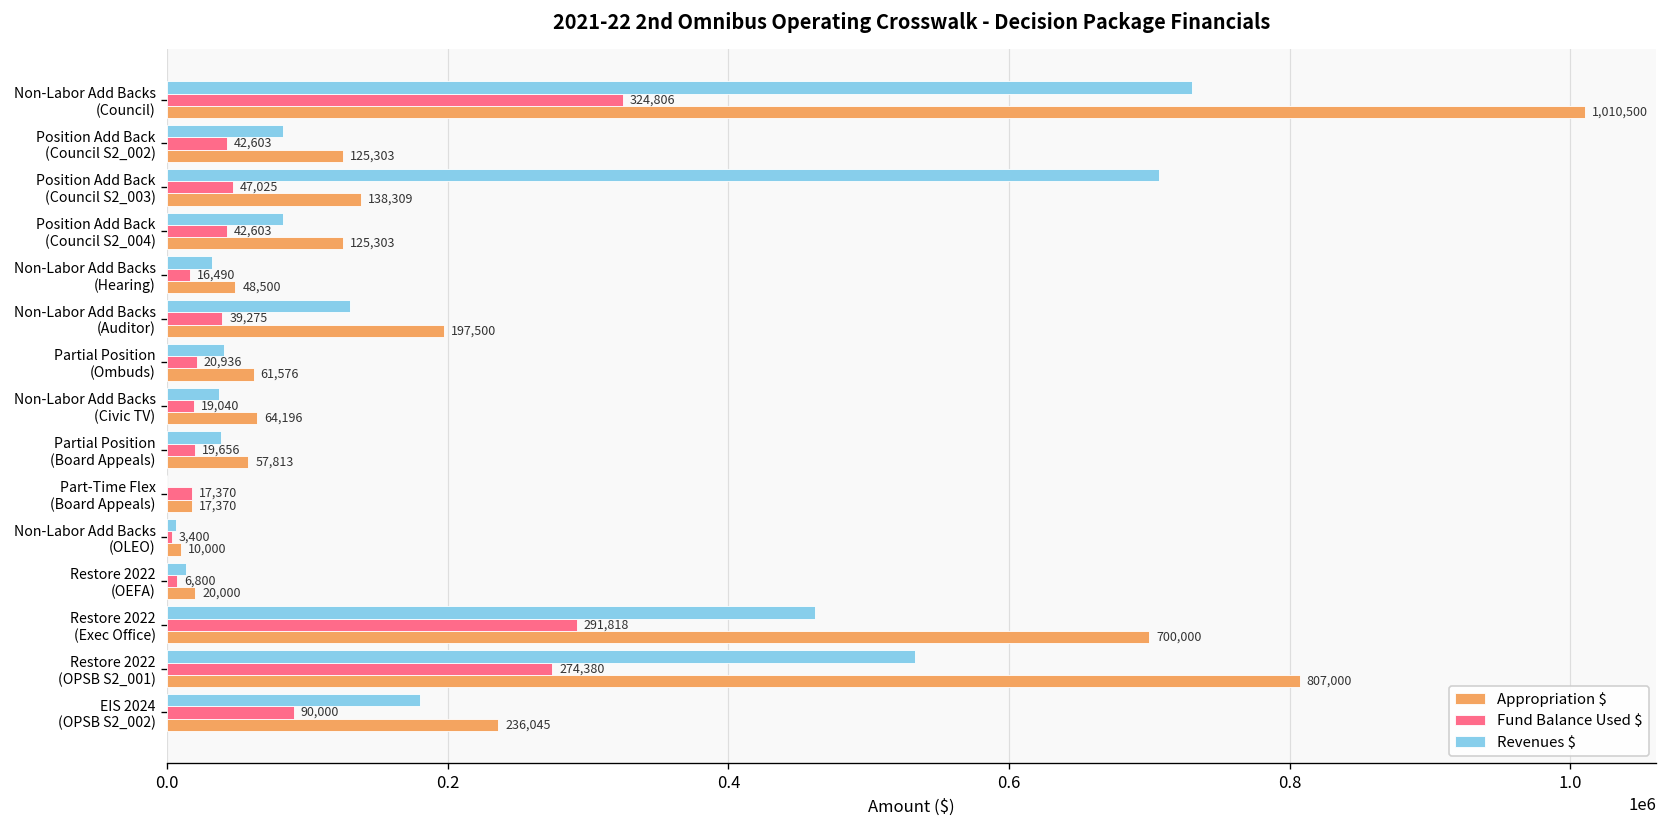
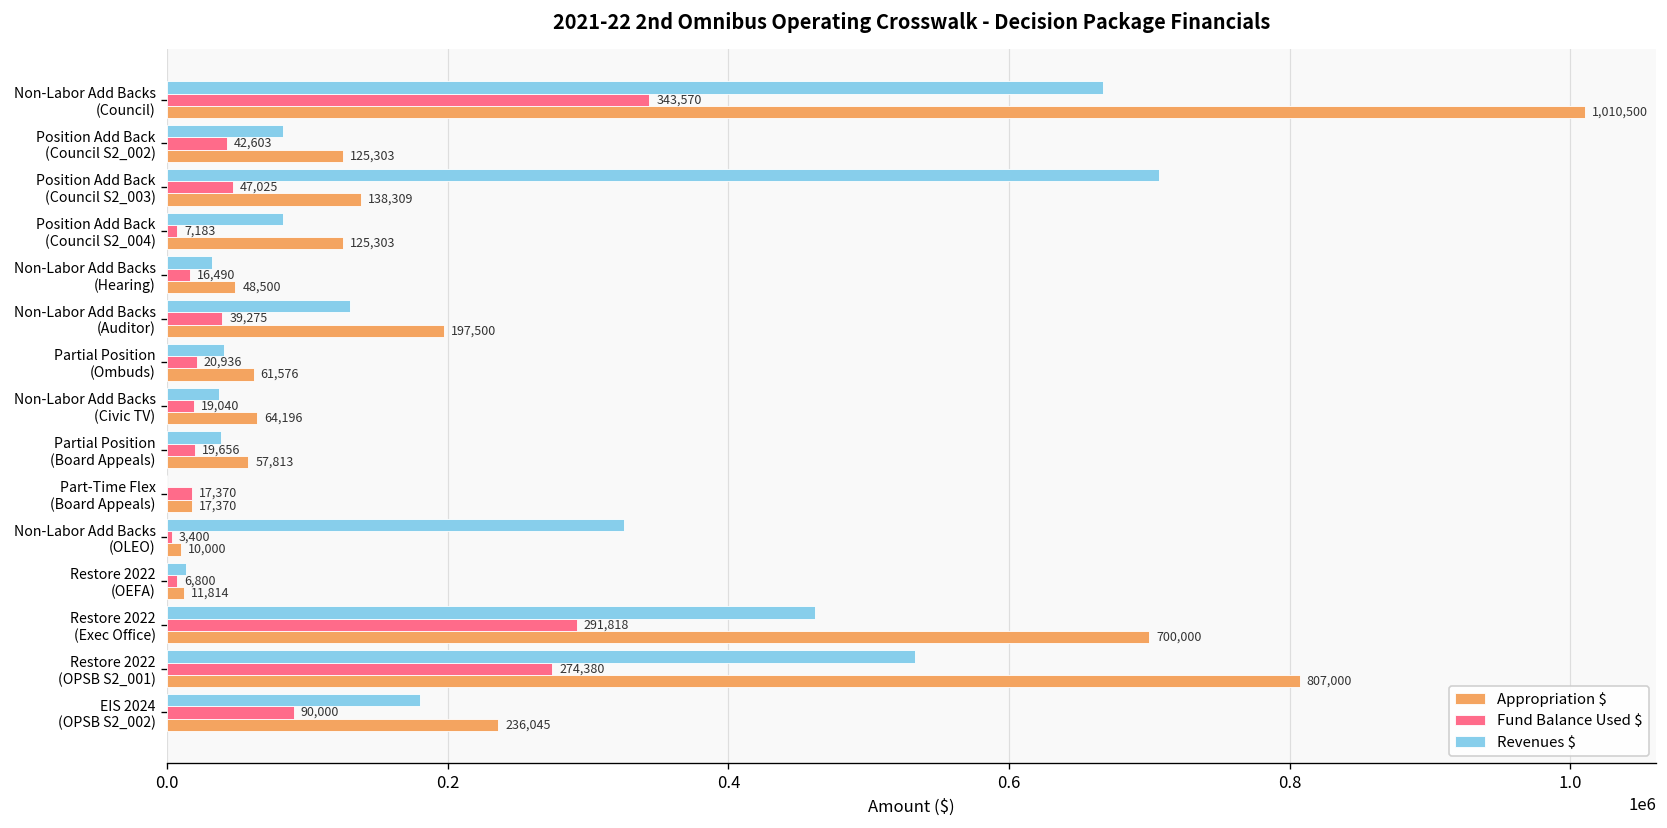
Revenues $, Non-Labor Add Backs (Council): 730000 -> 667000
Fund Balance Used $, Non-Labor Add Backs (Council): 324,806 -> 343,570
Fund Balance Used $, Position Add Back (Council S2_004): 42,603 -> 7,183
Revenues $, Non-Labor Add Backs (OLEO): 7000 -> 326000
Appropriation $, Restore 2022 (OEFA): 20,000 -> 11,814
